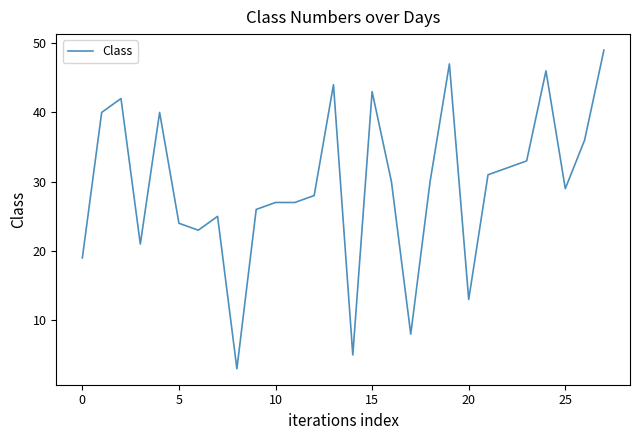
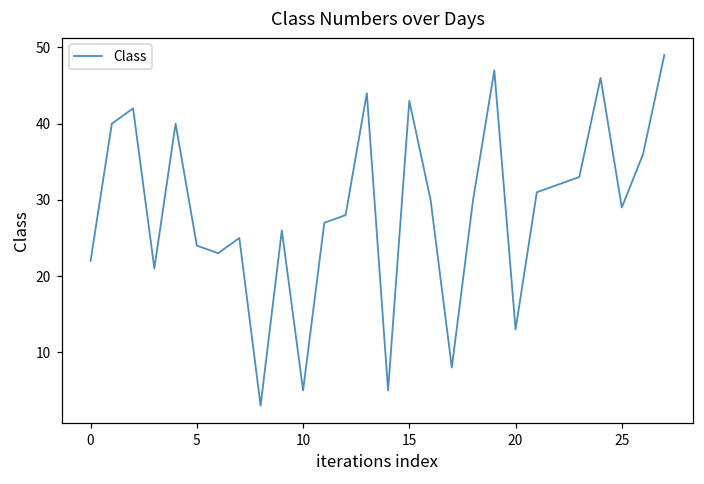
0: 19 -> 22
10: 27 -> 5
